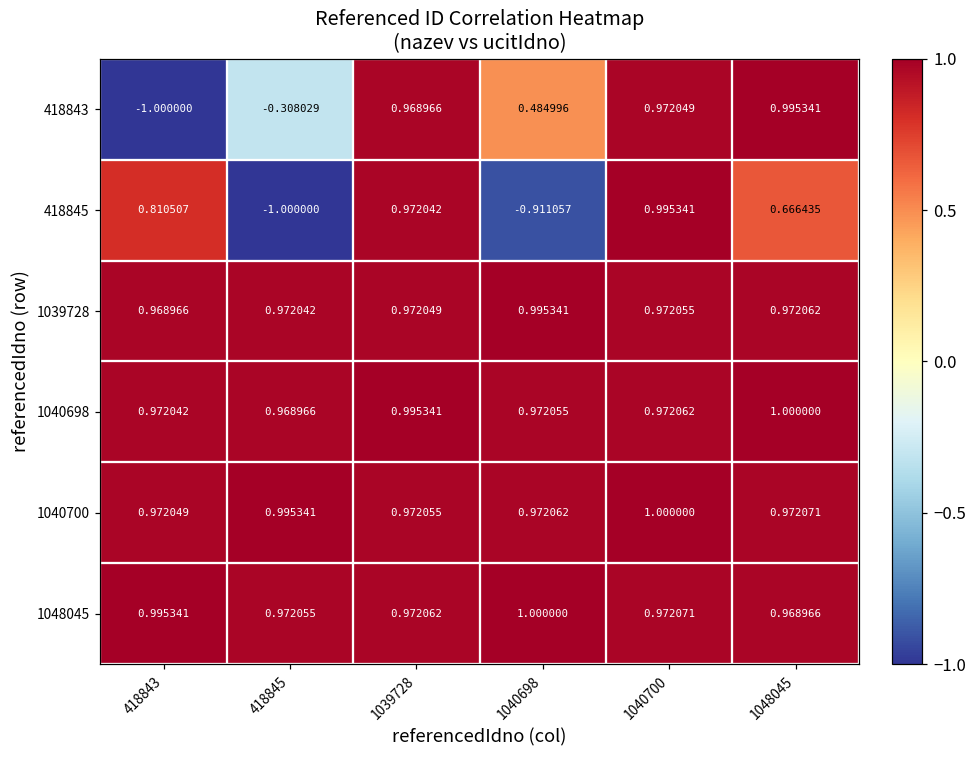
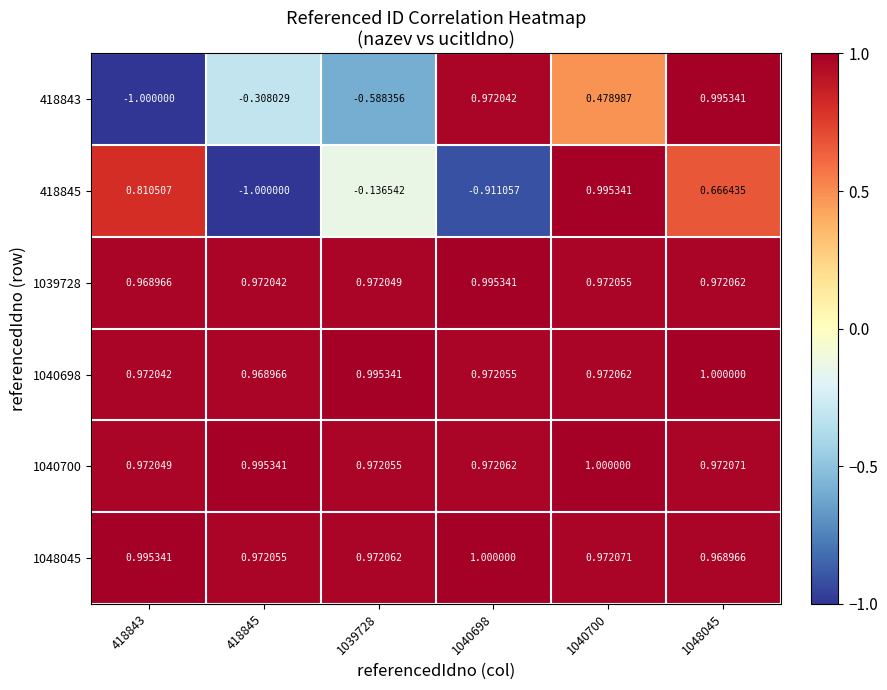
418843, 1039728: 0.968966 -> -0.588356
418843, 1040698: 0.484996 -> 0.972042
418843, 1040700: 0.972049 -> 0.478987
418845, 1039728: 0.972042 -> -0.136542
